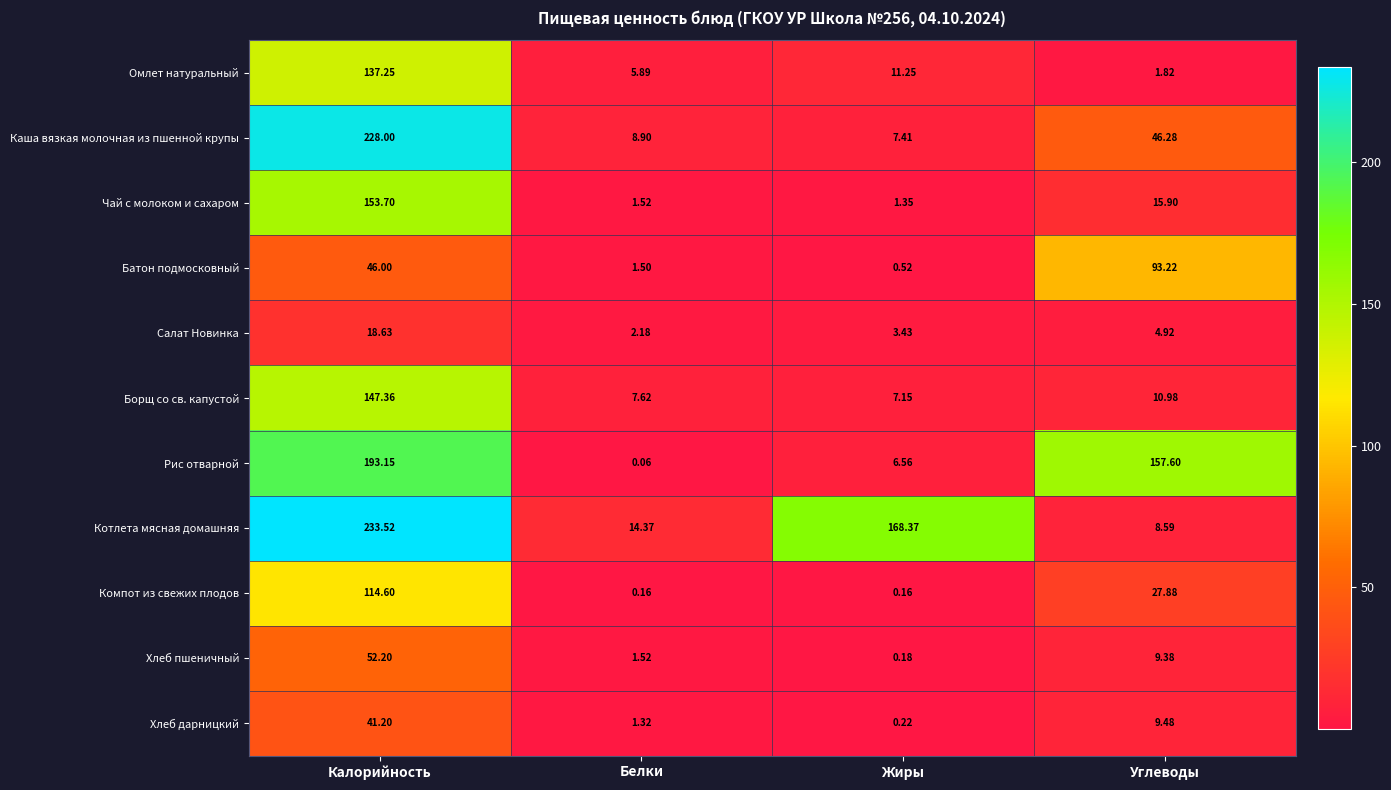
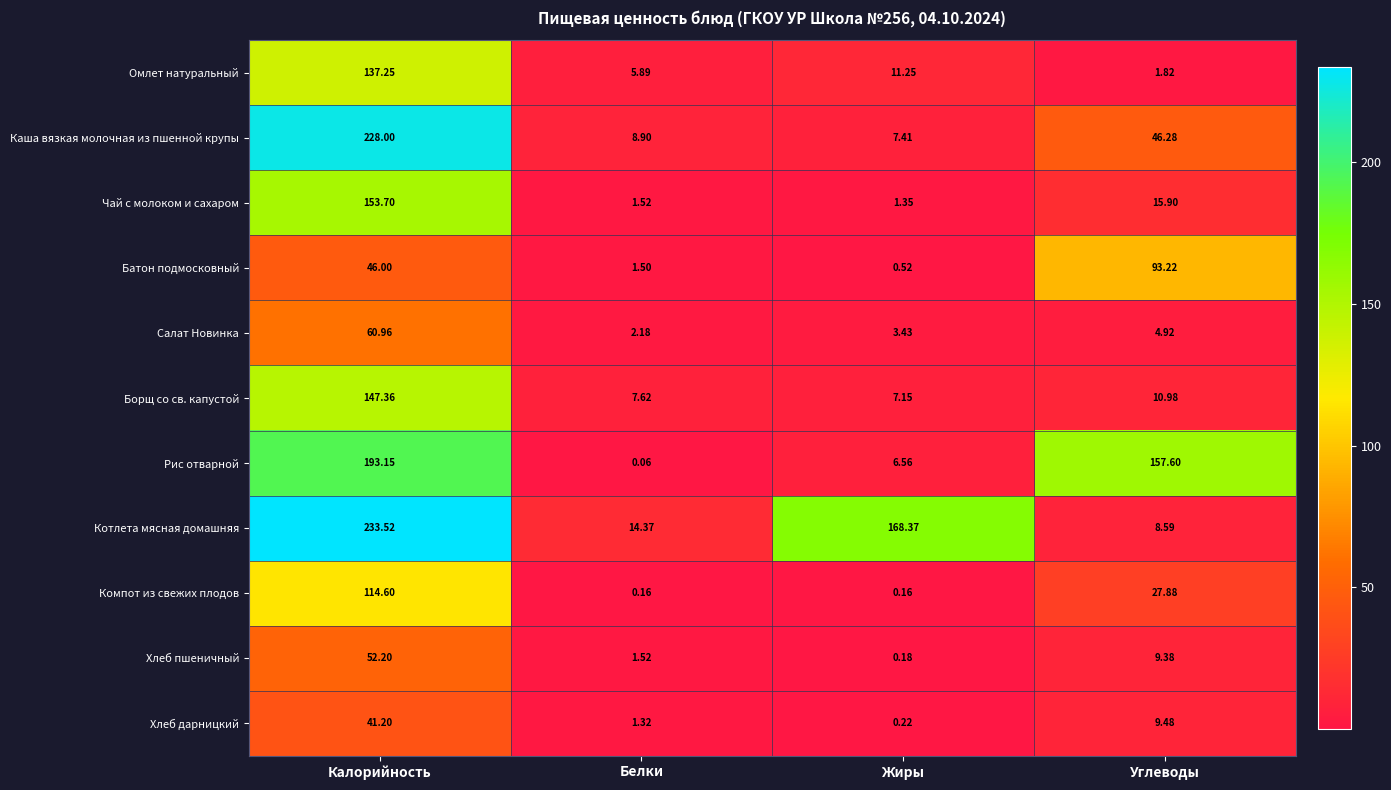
Салат Новинка, Калорийность: 18.63 -> 60.96
